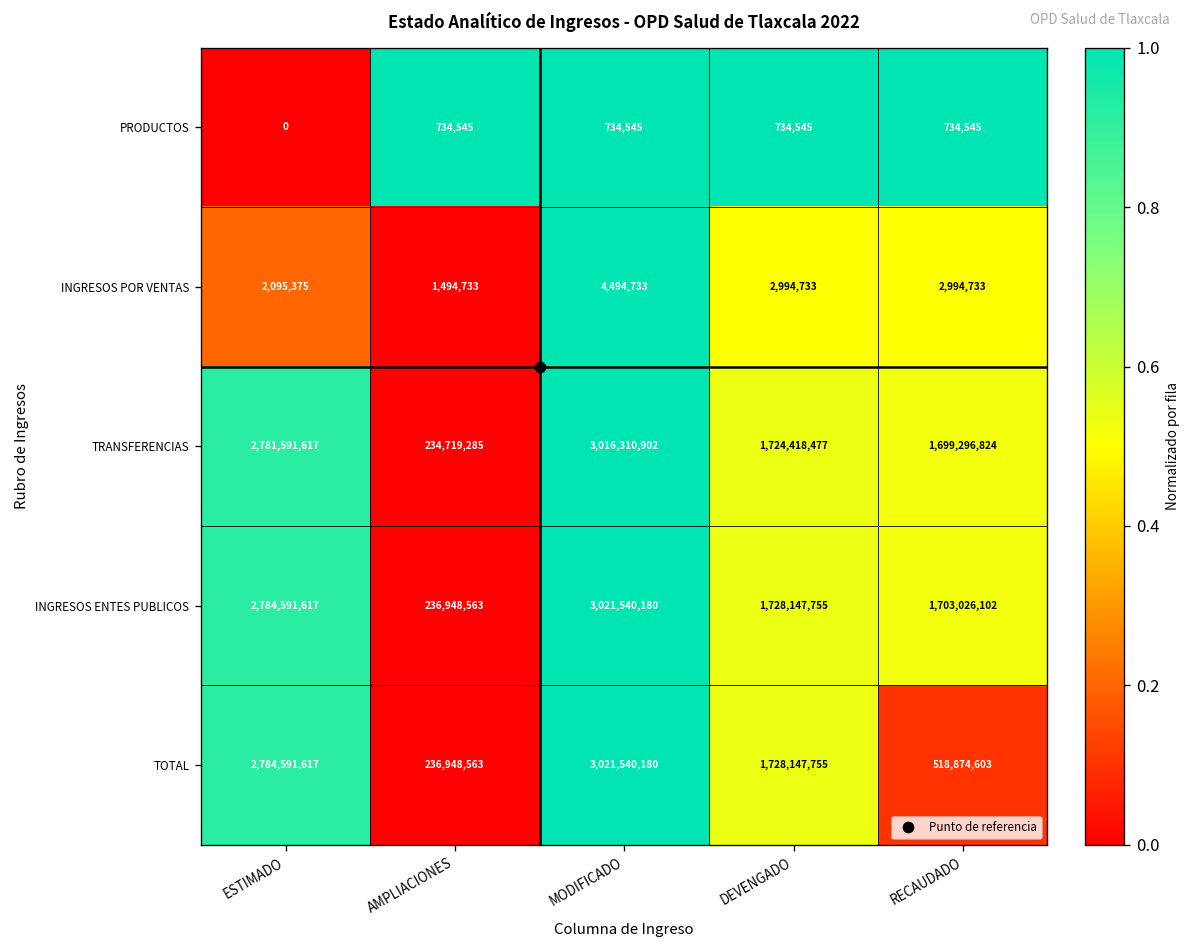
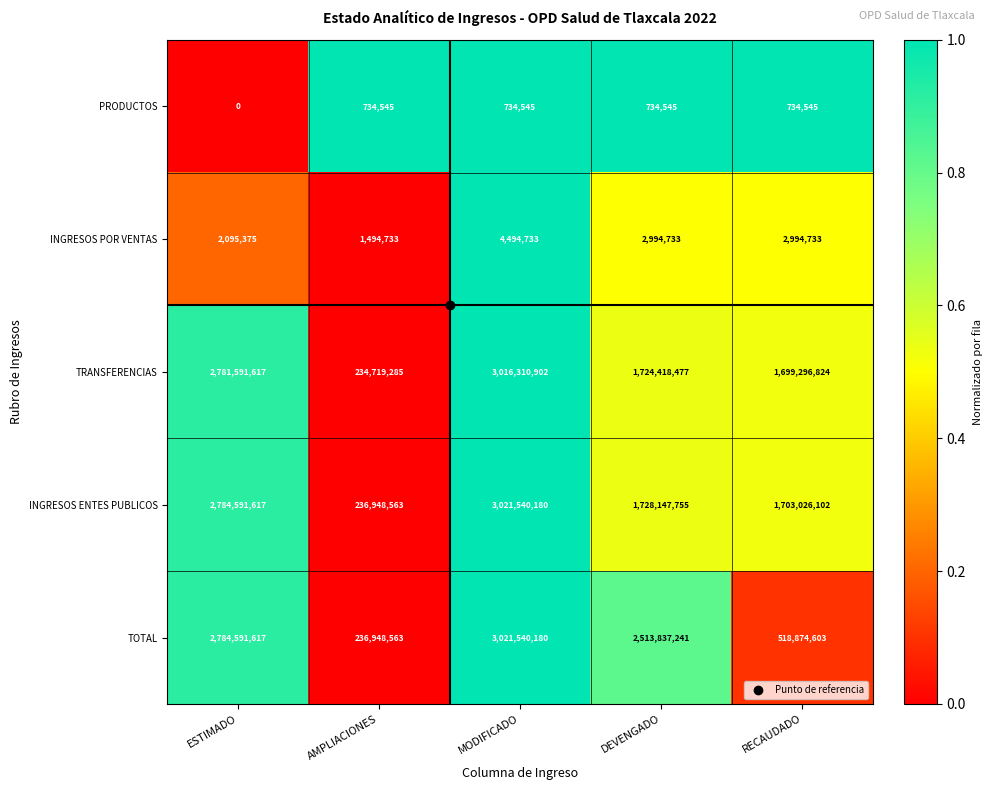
TOTAL, DEVENGADO: 1,728,147,755 -> 2,513,837,241
